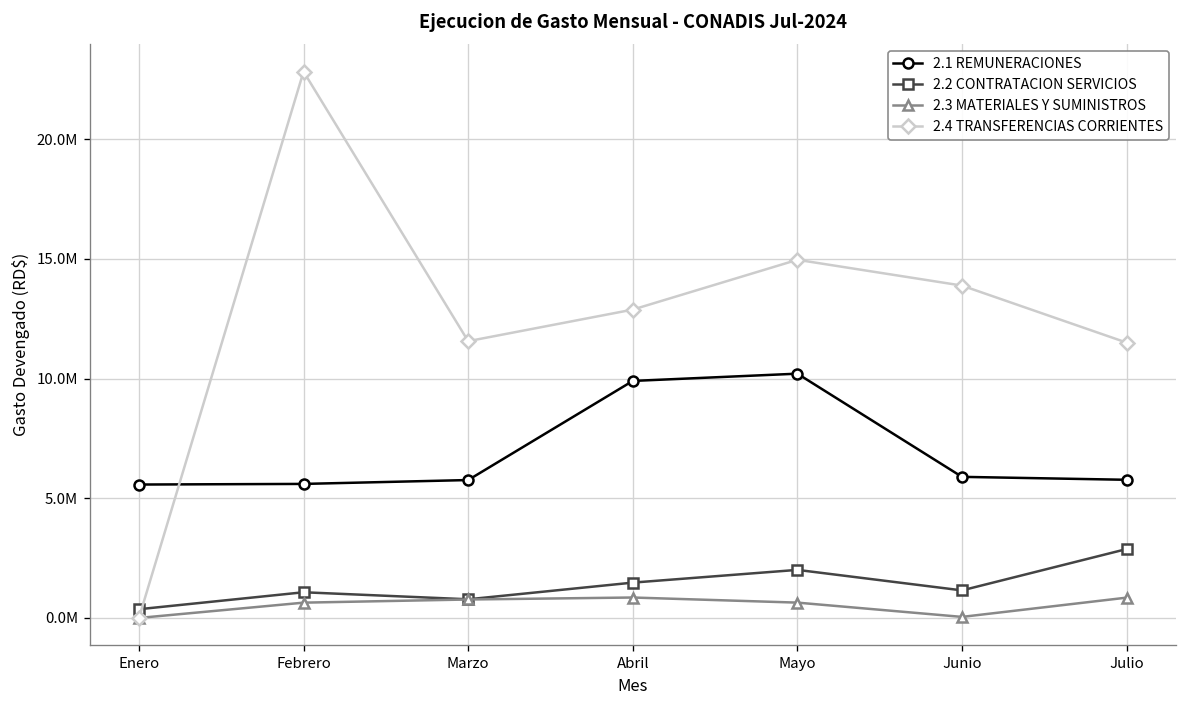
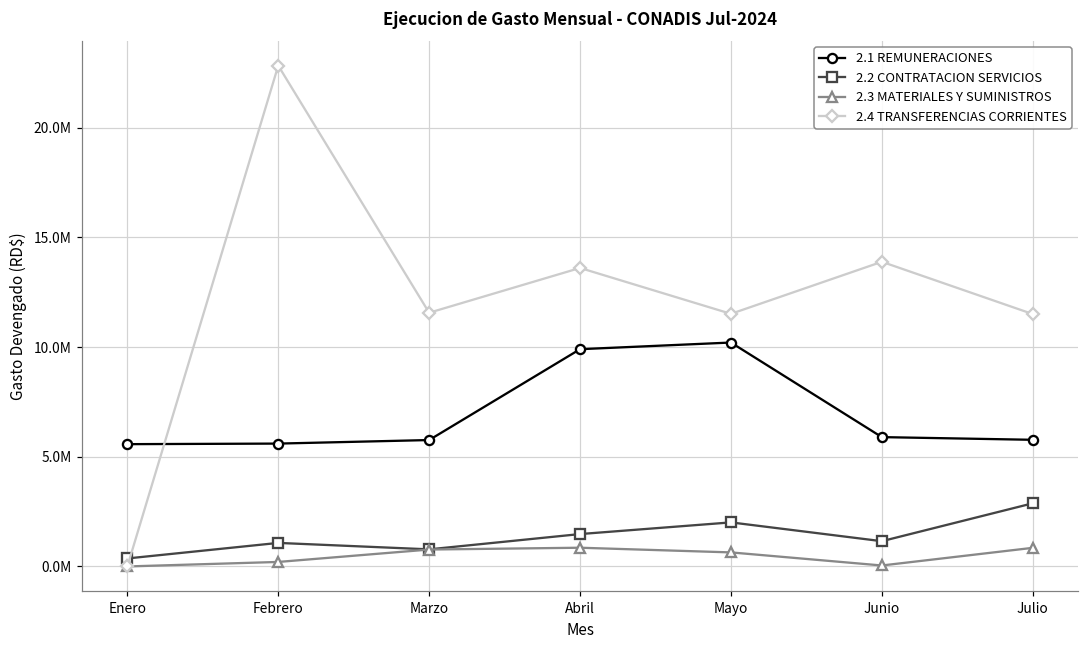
2.3 MATERIALES Y SUMINISTROS, Febrero: 600000 -> 200000
2.4 TRANSFERENCIAS CORRIENTES, Abril: 12900000 -> 13600000
2.4 TRANSFERENCIAS CORRIENTES, Mayo: 15000000 -> 11500000
